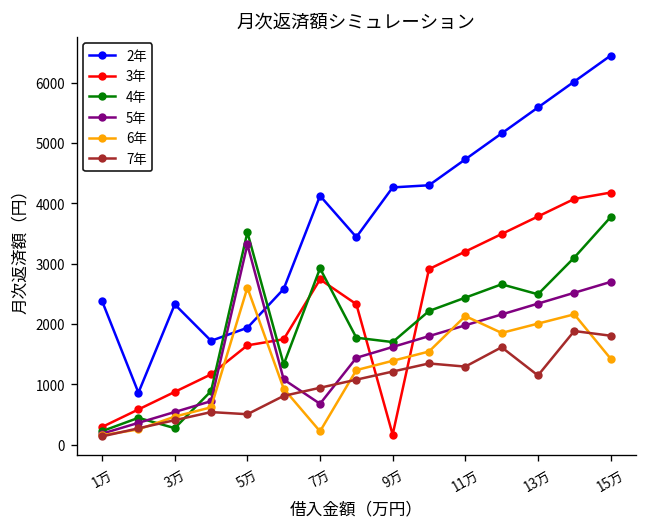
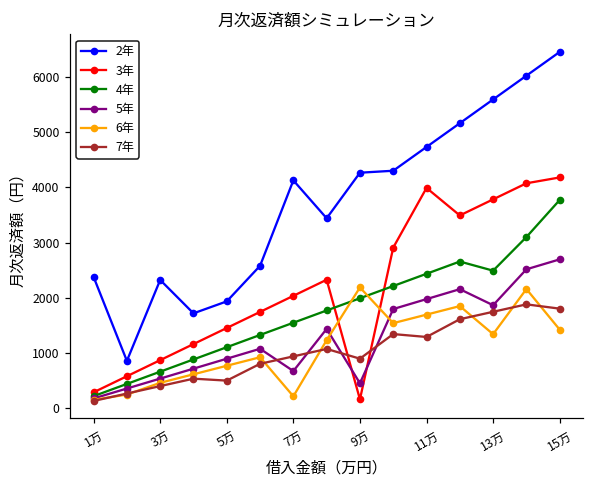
4年, 3万: 300 -> 700
3年, 5万: 1600 -> 1500
4年, 5万: 3500 -> 1100
5年, 5万: 3300 -> 900
6年, 5万: 2600 -> 800
3年, 7万: 2700 -> 2000
4年, 7万: 2900 -> 1500
4年, 9万: 1700 -> 2000
5年, 9万: 1600 -> 500
6年, 9万: 1400 -> 2200
7年, 9万: 1200 -> 900
3年, 11万: 3200 -> 4000
6年, 11万: 2100 -> 1700
5年, 13万: 2300 -> 1900
6年, 13万: 2000 -> 1300
7年, 13万: 1100 -> 1700
